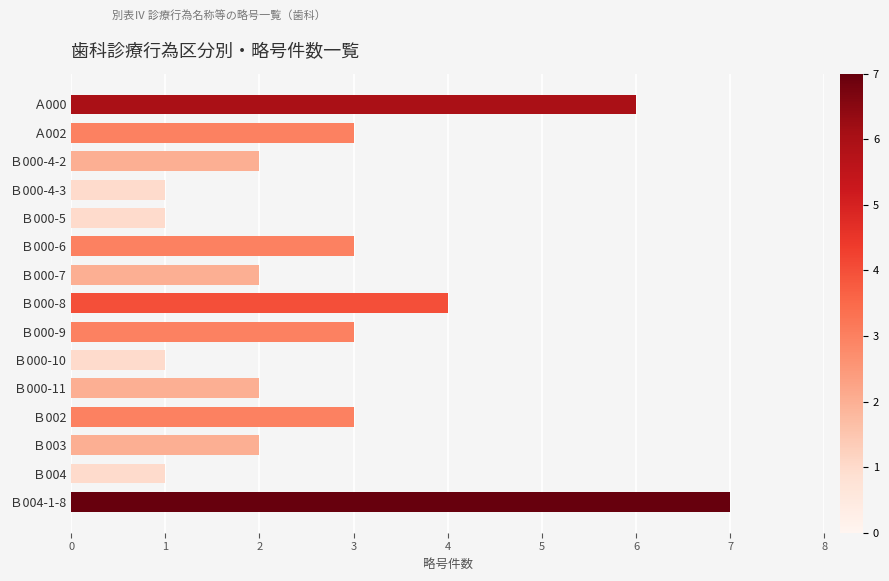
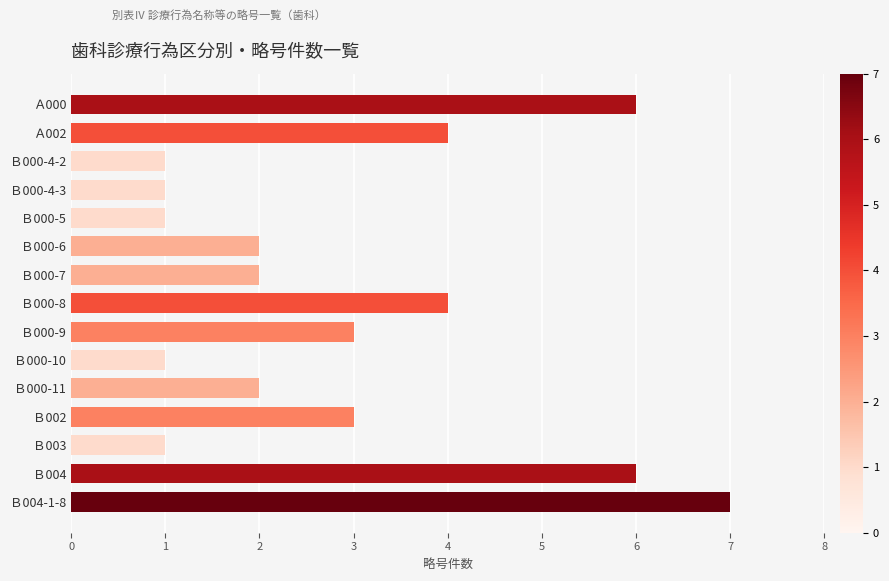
Ａ002: 3 -> 4
Ｂ000-4-2: 2 -> 1
Ｂ000-6: 3 -> 2
Ｂ003: 2 -> 1
Ｂ004: 1 -> 6
